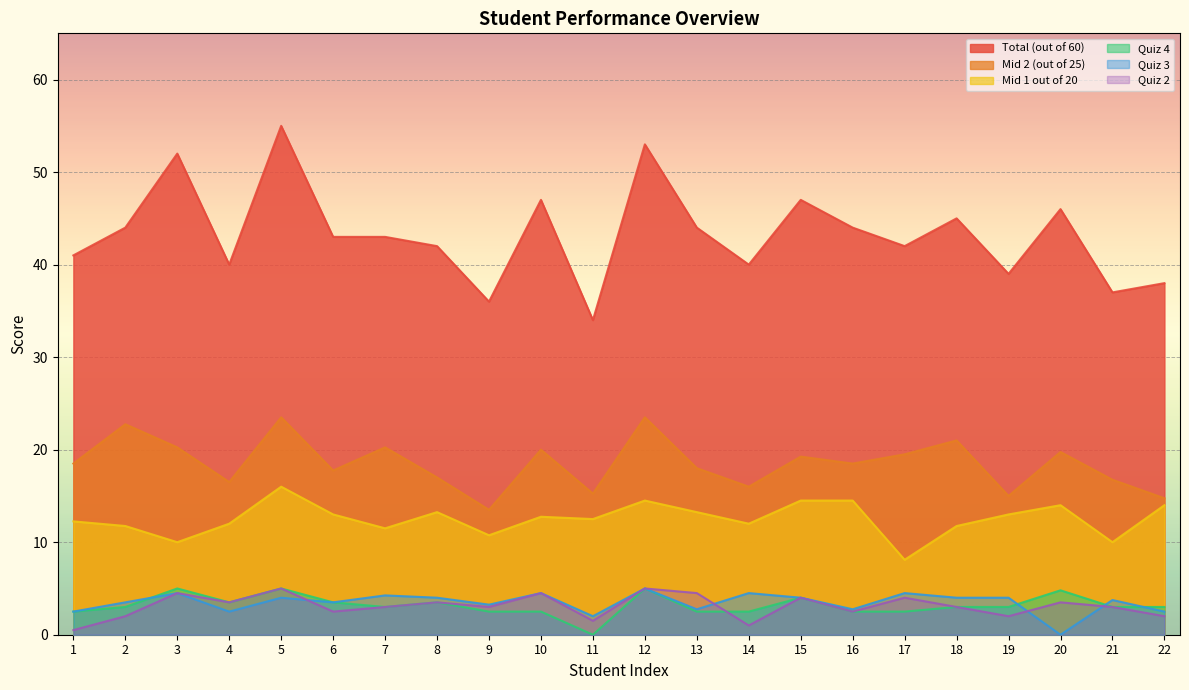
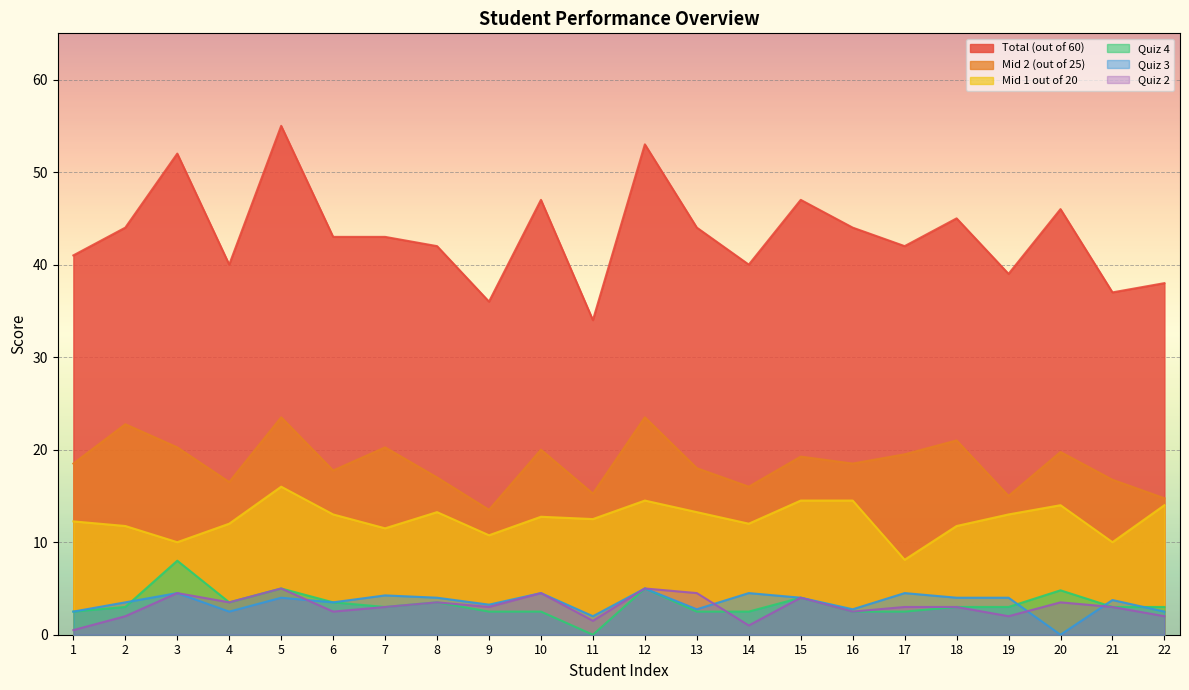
Quiz 4, 3: 5 -> 8
Quiz 2, 17: 4 -> 3
